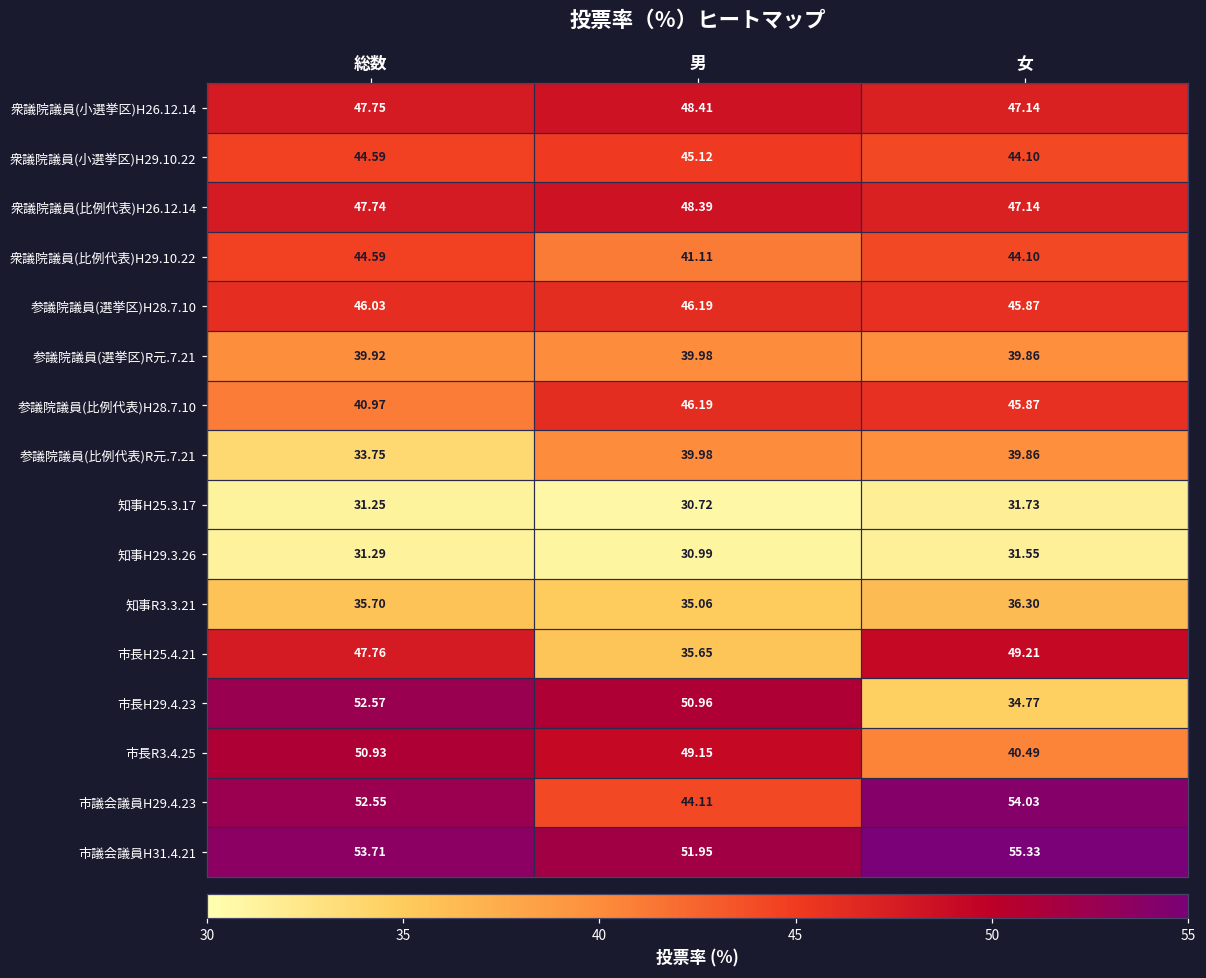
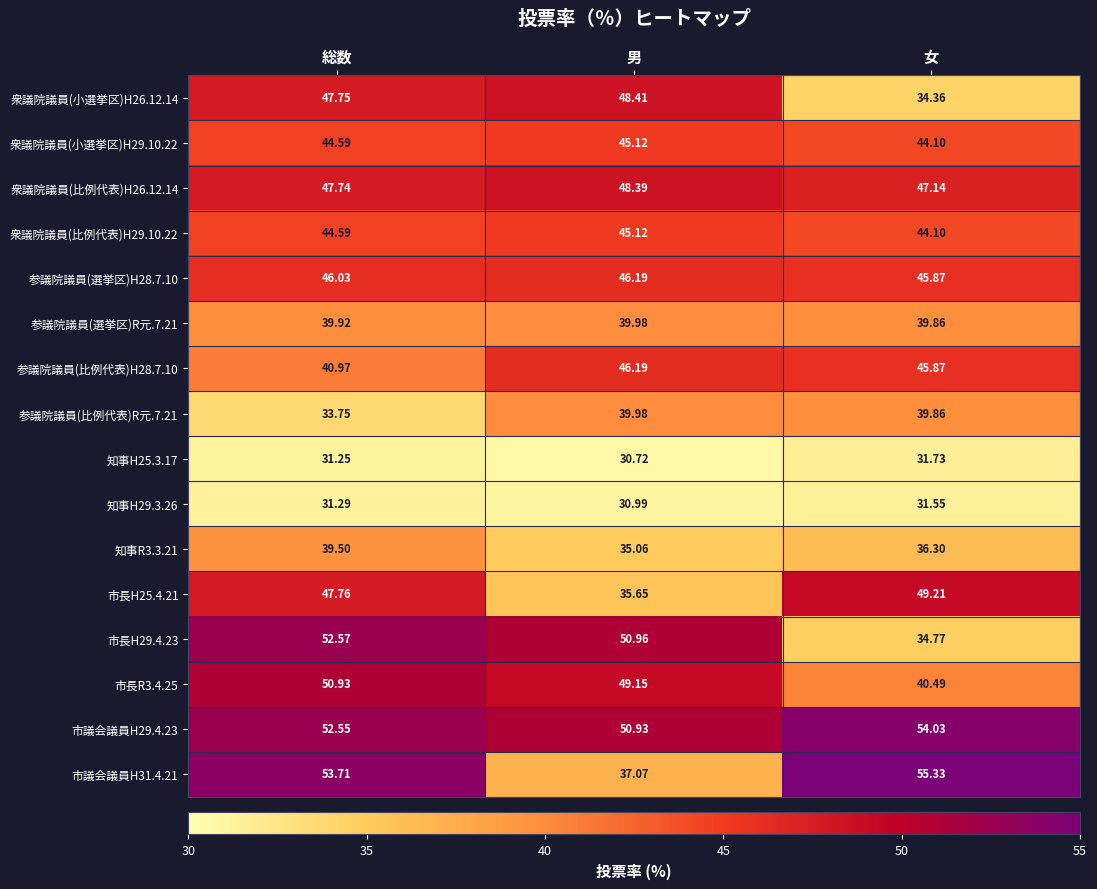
衆議院議員(小選挙区)H26.12.14, 女: 47.14 -> 34.36
衆議院議員(比例代表)H29.10.22, 男: 41.11 -> 45.12
知事R3.3.21, 総数: 35.70 -> 39.50
市議会議員H29.4.23, 男: 44.11 -> 50.93
市議会議員H31.4.21, 男: 51.95 -> 37.07
